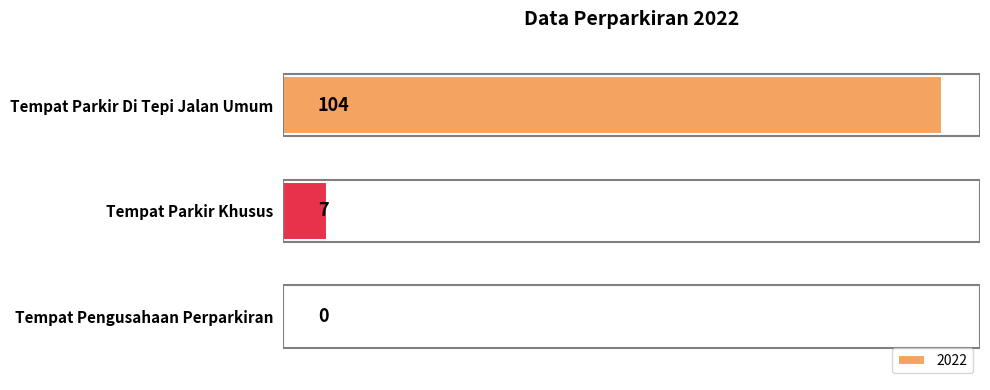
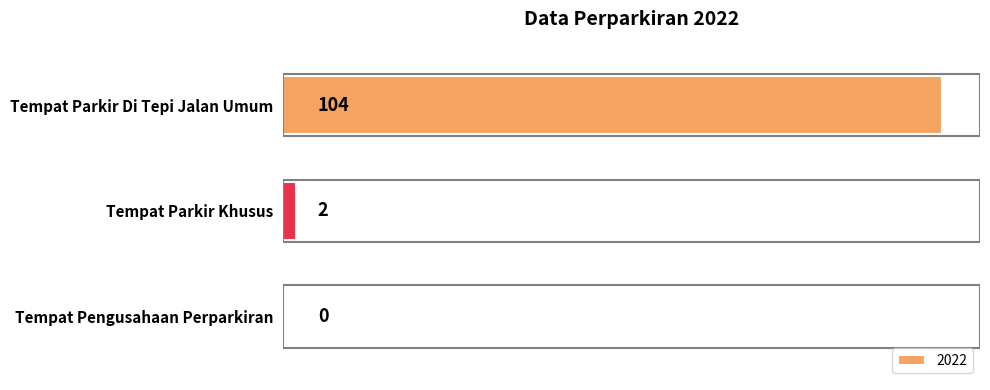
Tempat Parkir Khusus: 7 -> 2
